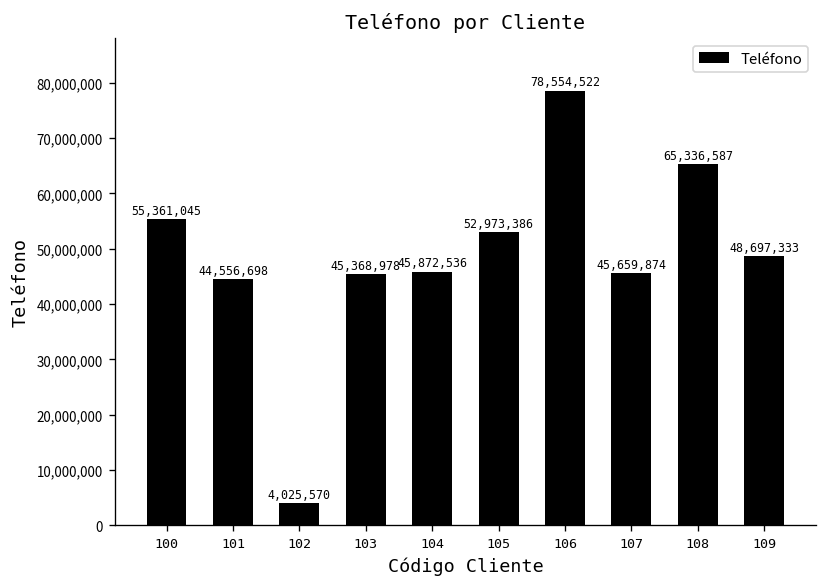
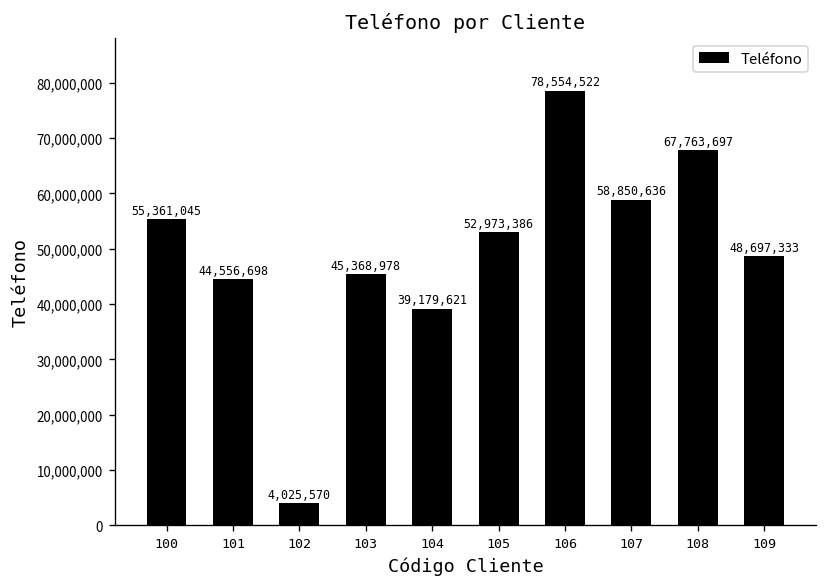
104: 45,872,536 -> 39,179,621
107: 45,659,874 -> 58,850,636
108: 65,336,587 -> 67,763,697
